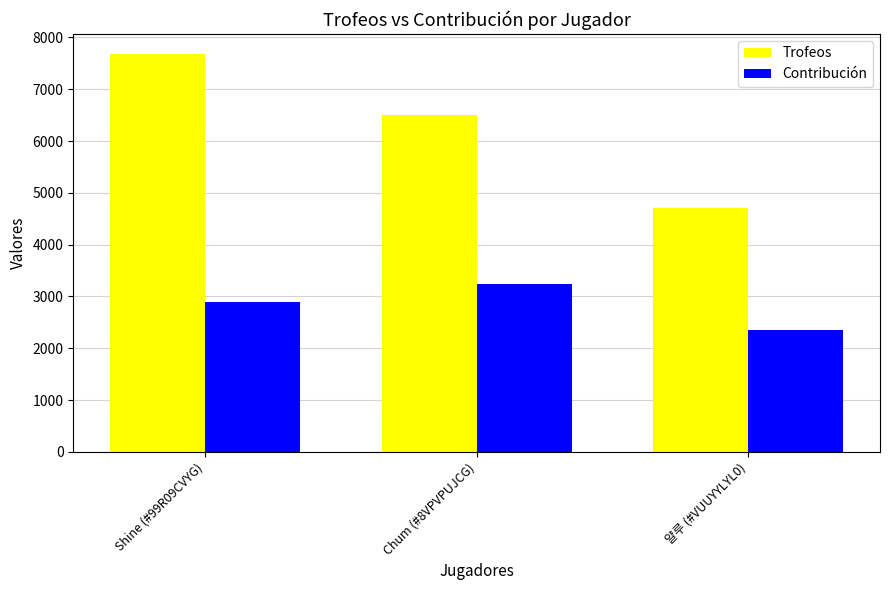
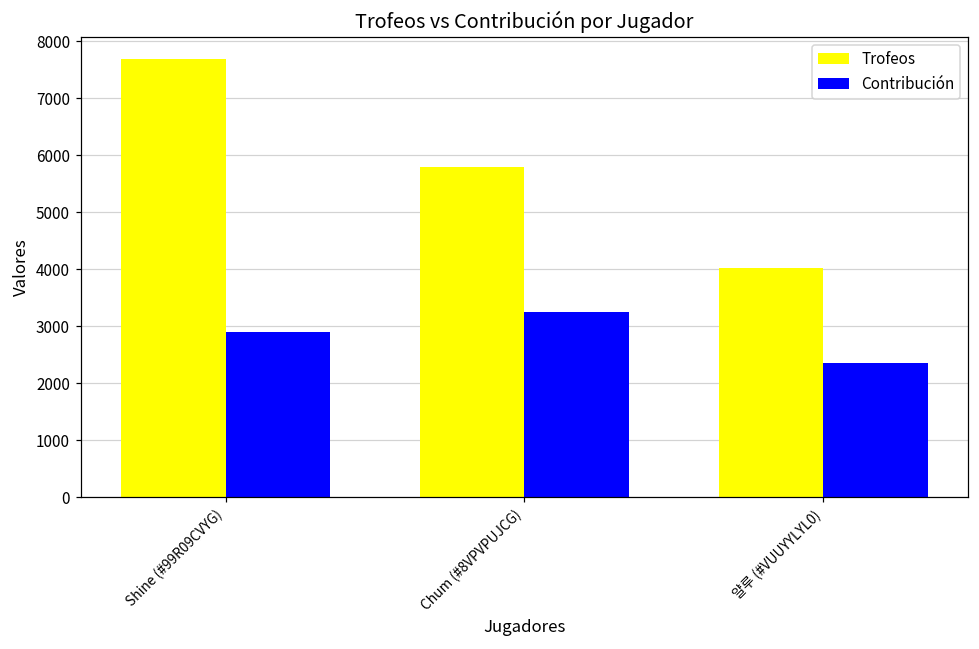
Trofeos, Chum (#8VPVPUJCG): 6500 -> 5800
Trofeos, 얄루 (#VUUYYLYL0): 4700 -> 4000
